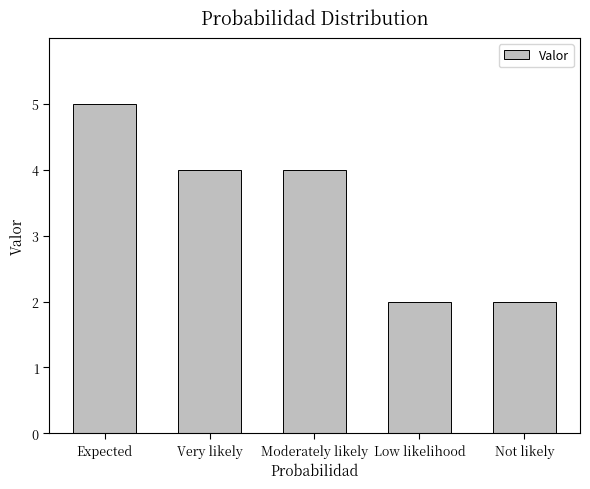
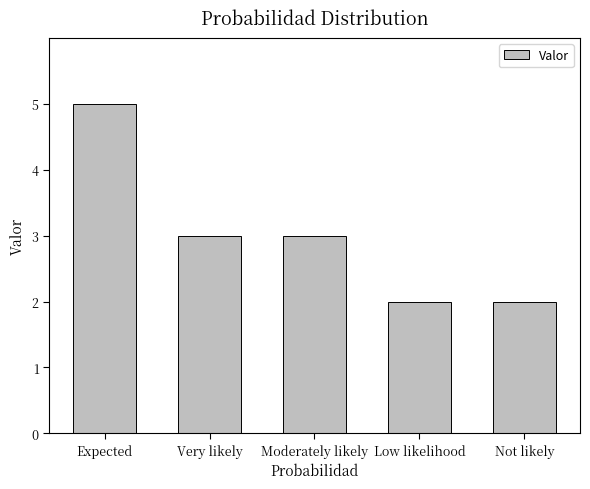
Very likely: 4 -> 3
Moderately likely: 4 -> 3
